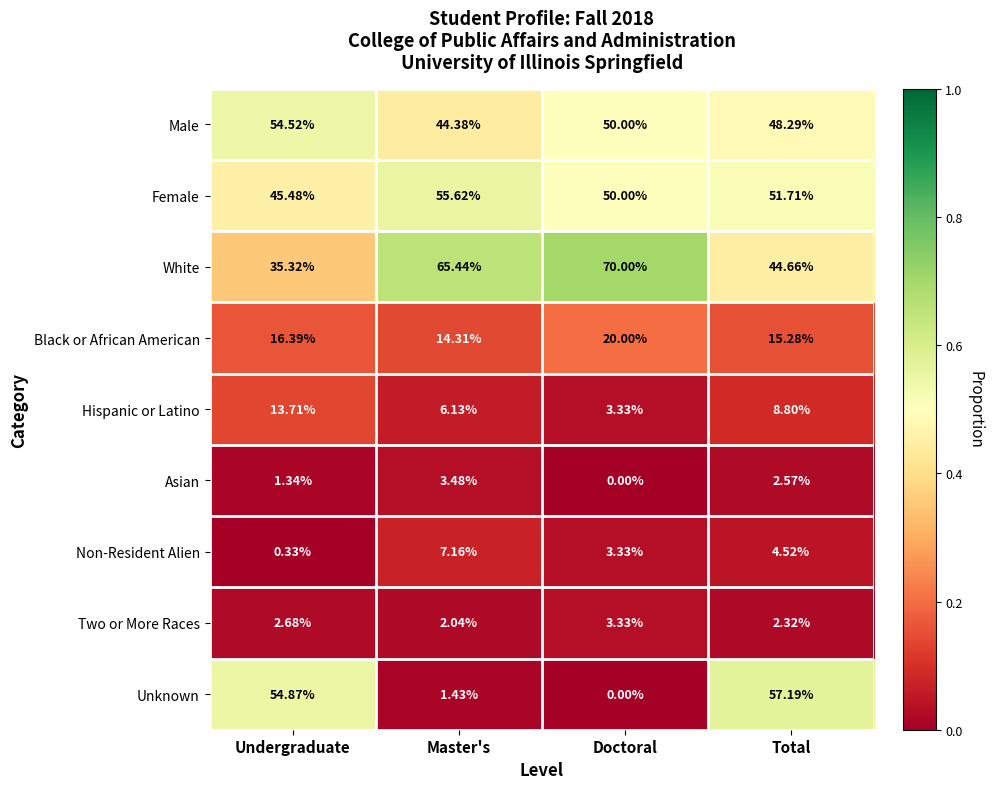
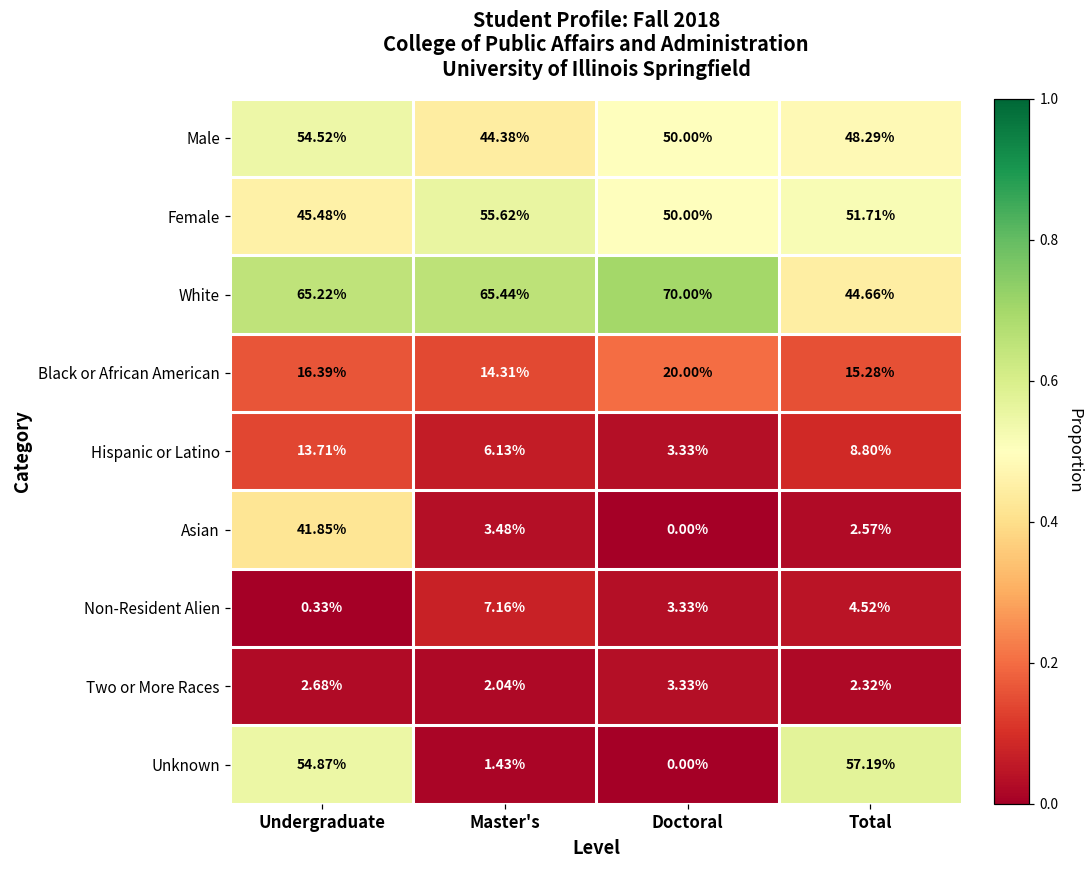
White, Undergraduate: 35.32% -> 65.22%
Asian, Undergraduate: 1.34% -> 41.85%
